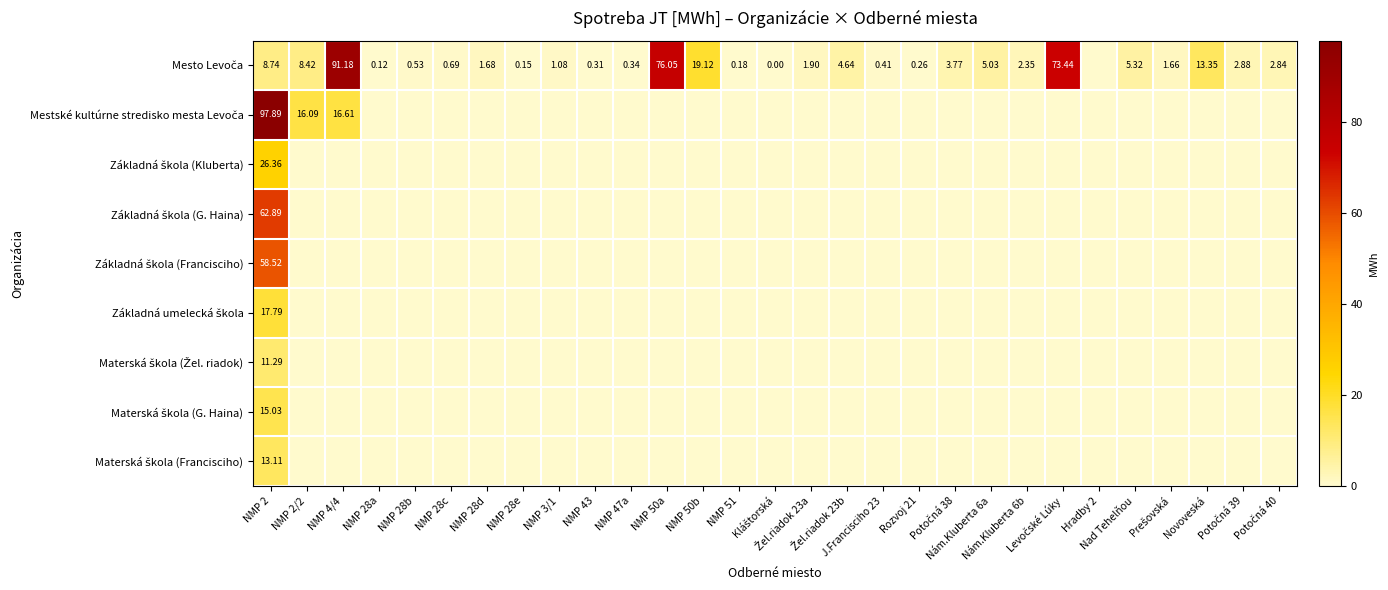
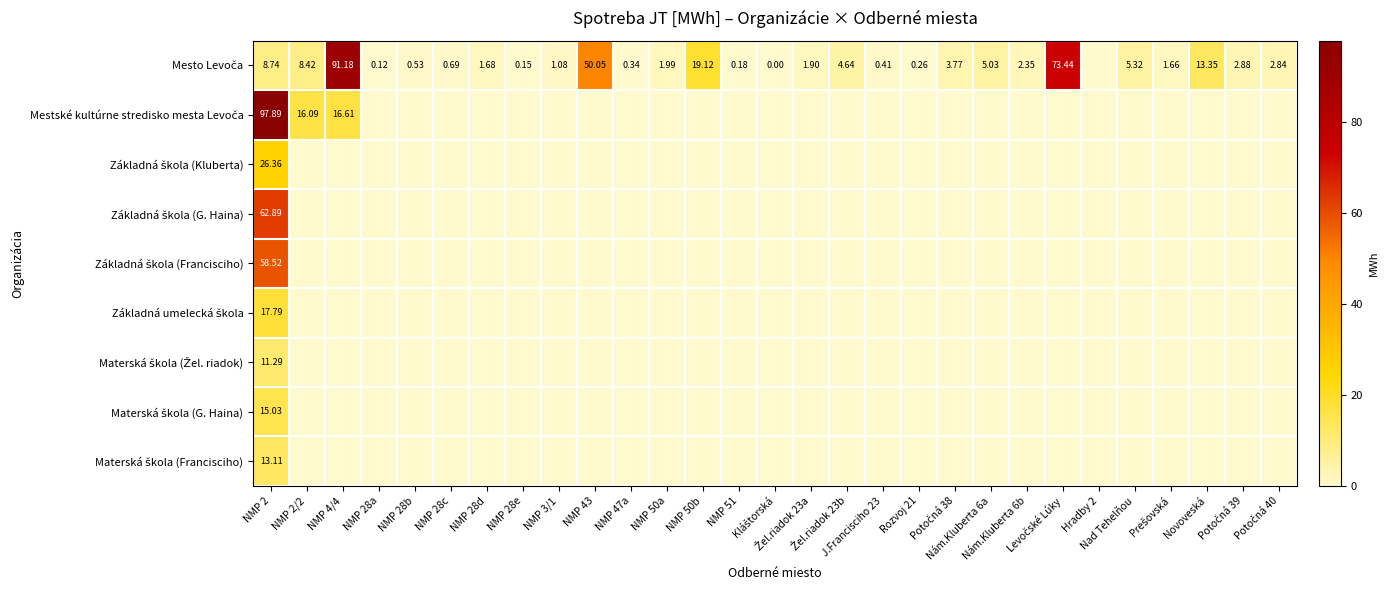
Mesto Levoča, NMP 43: 0.31 -> 50.05
Mesto Levoča, NMP 50a: 76.05 -> 1.99
